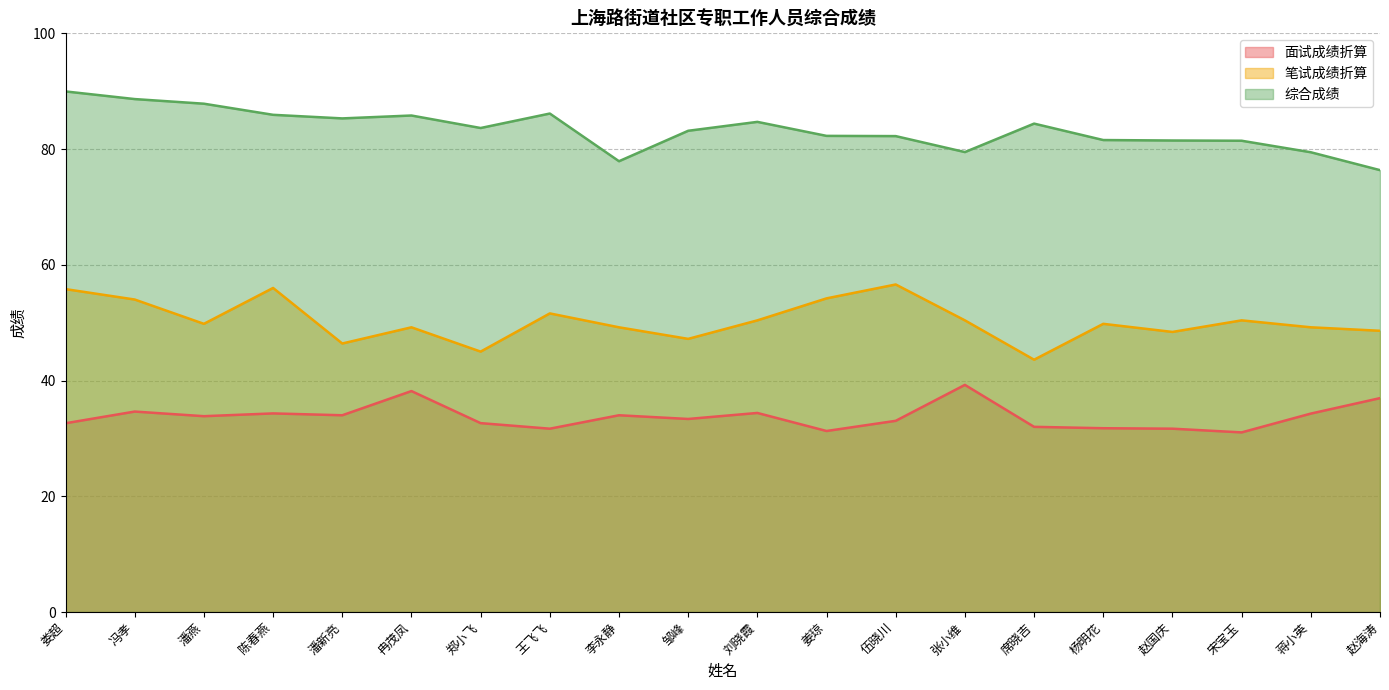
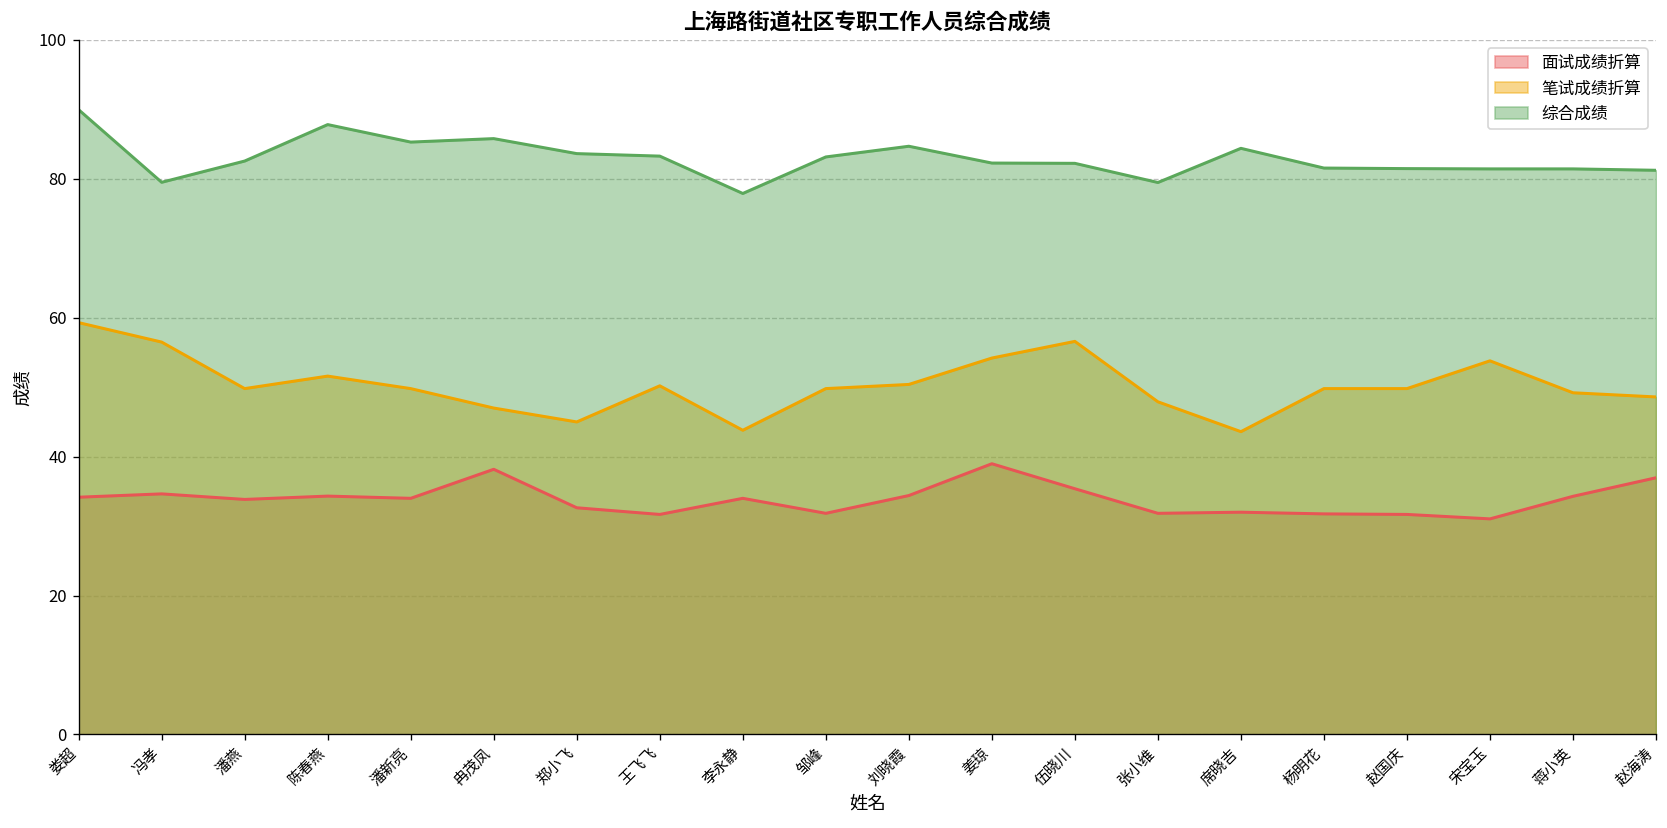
面试成绩折算, 娄超: 33 -> 34
笔试成绩折算, 娄超: 56 -> 59
笔试成绩折算, 冯孝: 54 -> 57
综合成绩, 冯孝: 89 -> 80
综合成绩, 潘燕: 88 -> 83
笔试成绩折算, 陈春燕: 56 -> 52
综合成绩, 陈春燕: 86 -> 88
笔试成绩折算, 潘新亮: 46 -> 50
笔试成绩折算, 冉茂凤: 49 -> 47
笔试成绩折算, 王飞飞: 52 -> 50
综合成绩, 王飞飞: 86 -> 83
笔试成绩折算, 李永静: 49 -> 44
面试成绩折算, 邹峰: 33 -> 32
笔试成绩折算, 邹峰: 47 -> 50
面试成绩折算, 姜琼: 31 -> 39
面试成绩折算, 伍晓川: 33 -> 35
面试成绩折算, 张小维: 39 -> 32
笔试成绩折算, 张小维: 50 -> 48
笔试成绩折算, 赵国庆: 48 -> 50
笔试成绩折算, 宋宝玉: 50 -> 54
综合成绩, 蒋小英: 79 -> 81
综合成绩, 赵海涛: 76 -> 81
